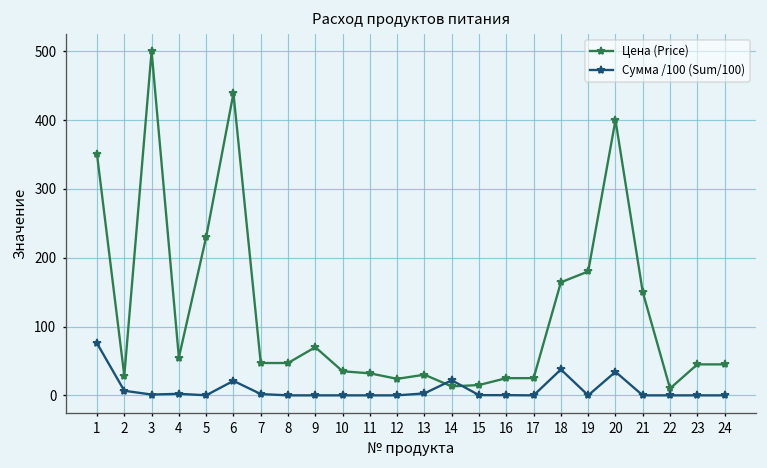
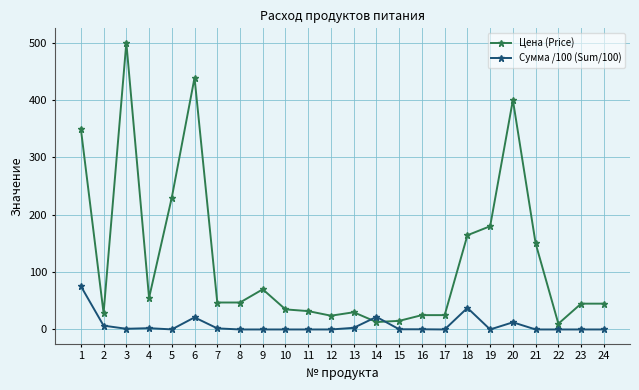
Сумма /100 (Sum/100), 20: 30 -> 10
